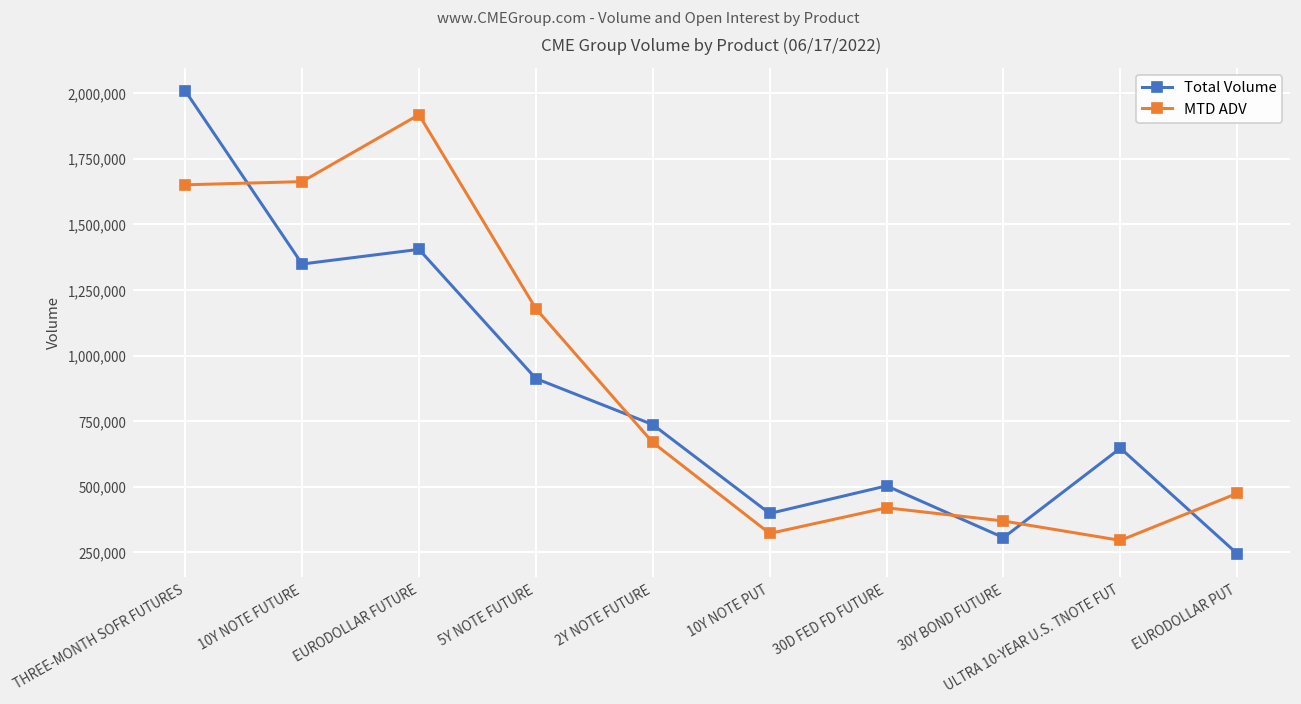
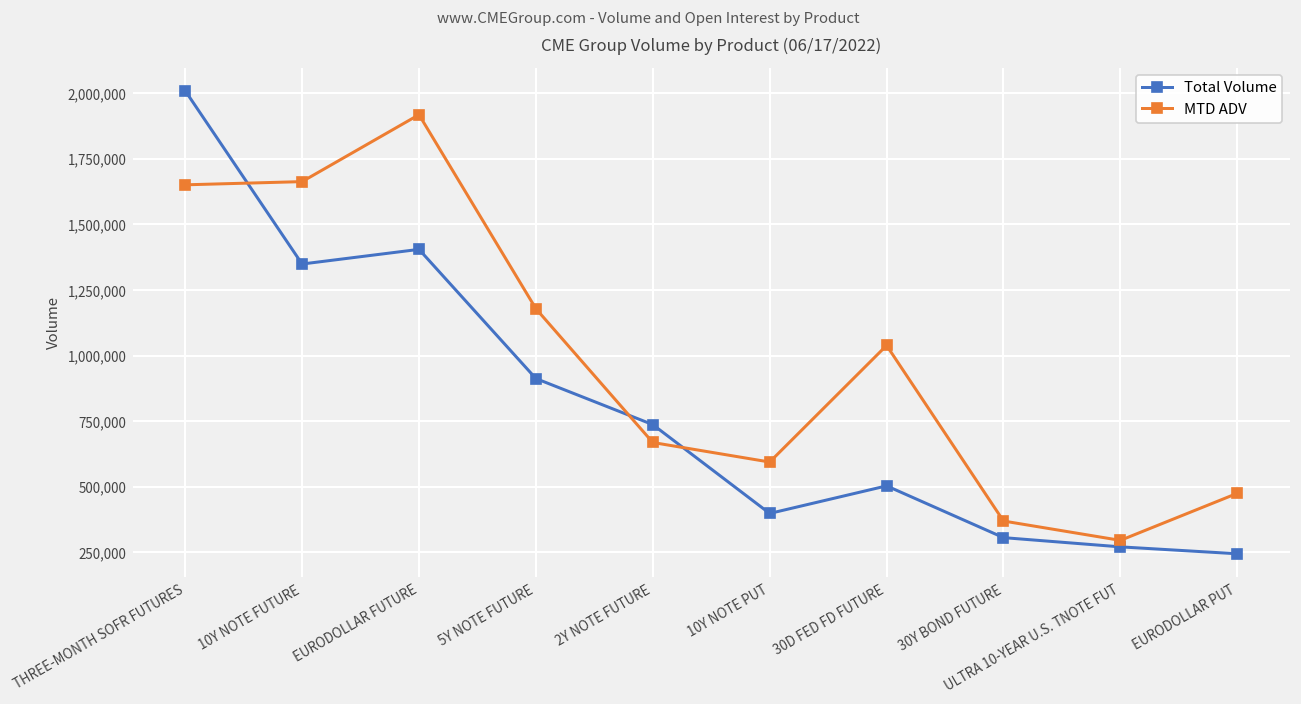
MTD ADV, 10Y NOTE PUT: 320,000 -> 590,000
MTD ADV, 30D FED FD FUTURE: 420,000 -> 1,040,000
Total Volume, ULTRA 10-YEAR U.S. TNOTE FUT: 650,000 -> 270,000
